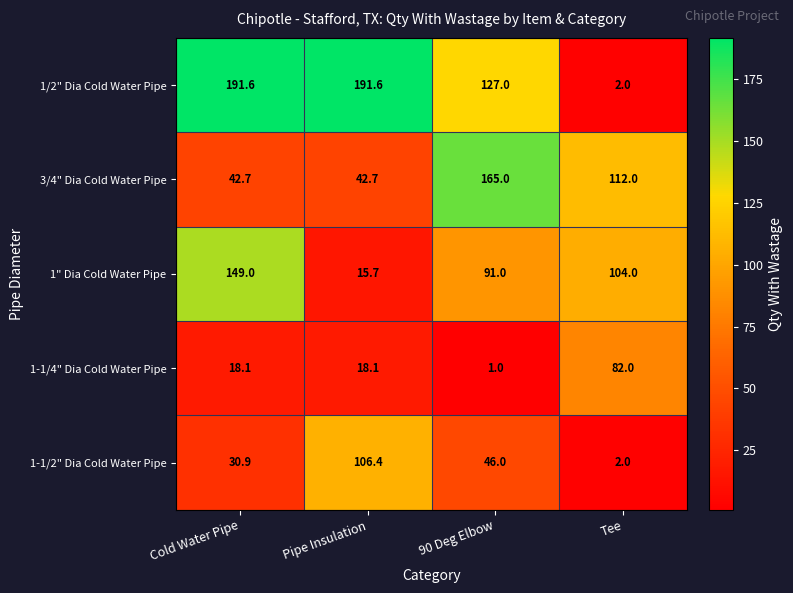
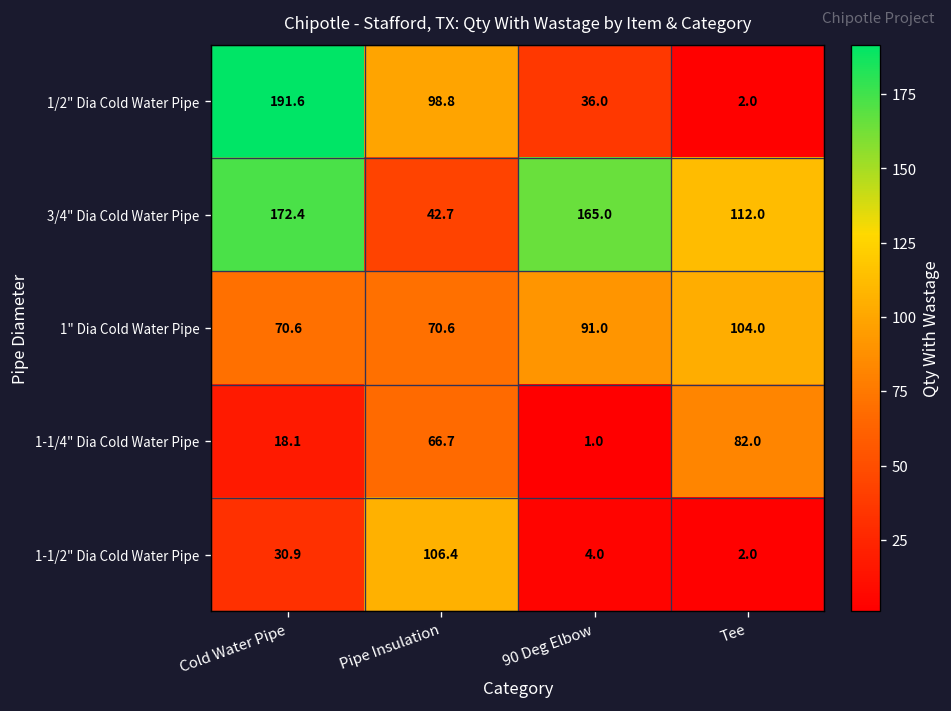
1/2" Dia Cold Water Pipe, Pipe Insulation: 191.6 -> 98.8
1/2" Dia Cold Water Pipe, 90 Deg Elbow: 127.0 -> 36.0
3/4" Dia Cold Water Pipe, Cold Water Pipe: 42.7 -> 172.4
1" Dia Cold Water Pipe, Cold Water Pipe: 149.0 -> 70.6
1" Dia Cold Water Pipe, Pipe Insulation: 15.7 -> 70.6
1-1/4" Dia Cold Water Pipe, Pipe Insulation: 18.1 -> 66.7
1-1/2" Dia Cold Water Pipe, 90 Deg Elbow: 46.0 -> 4.0
